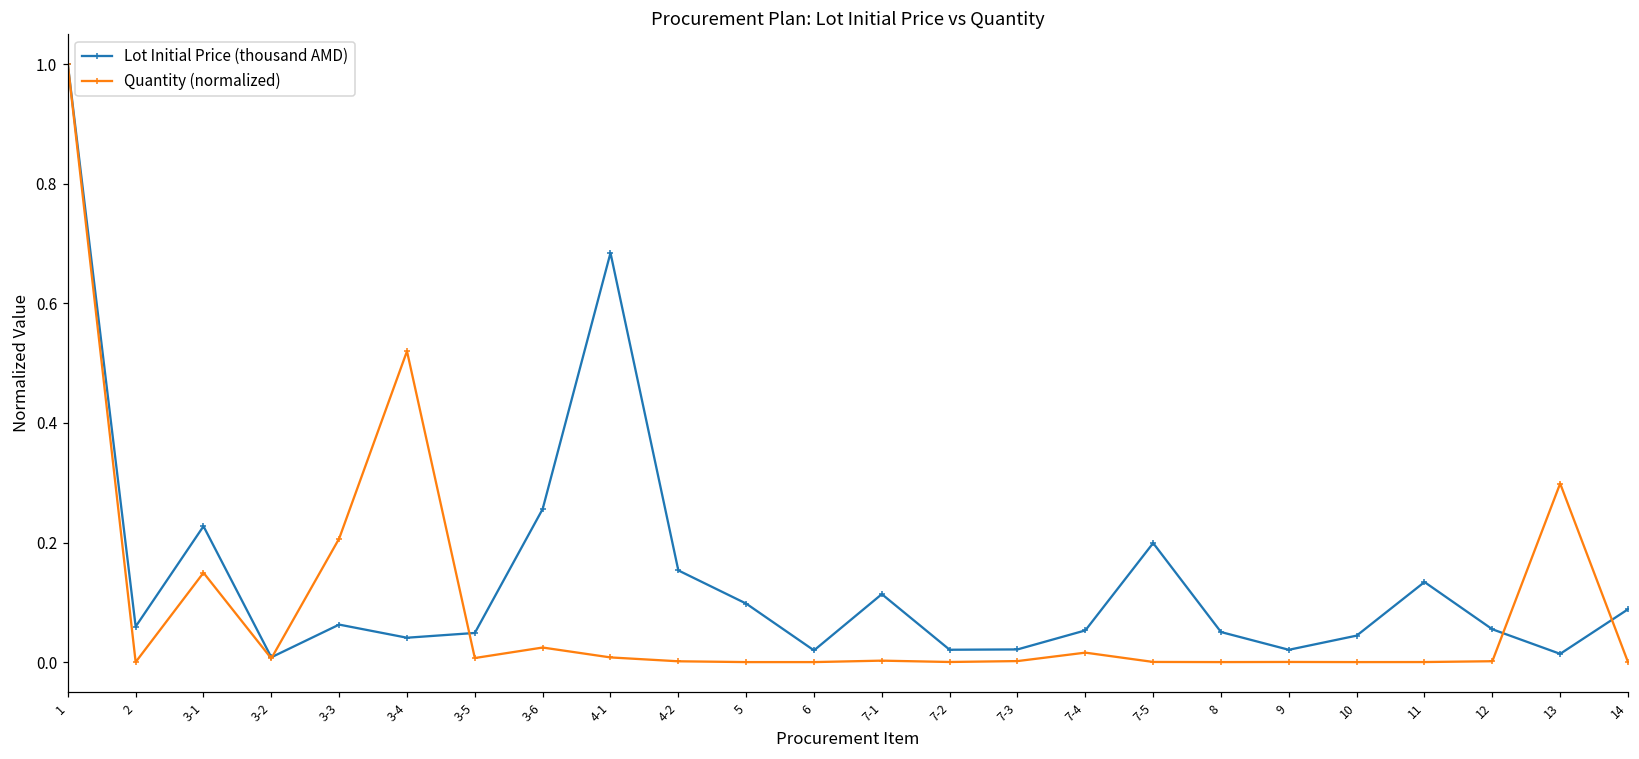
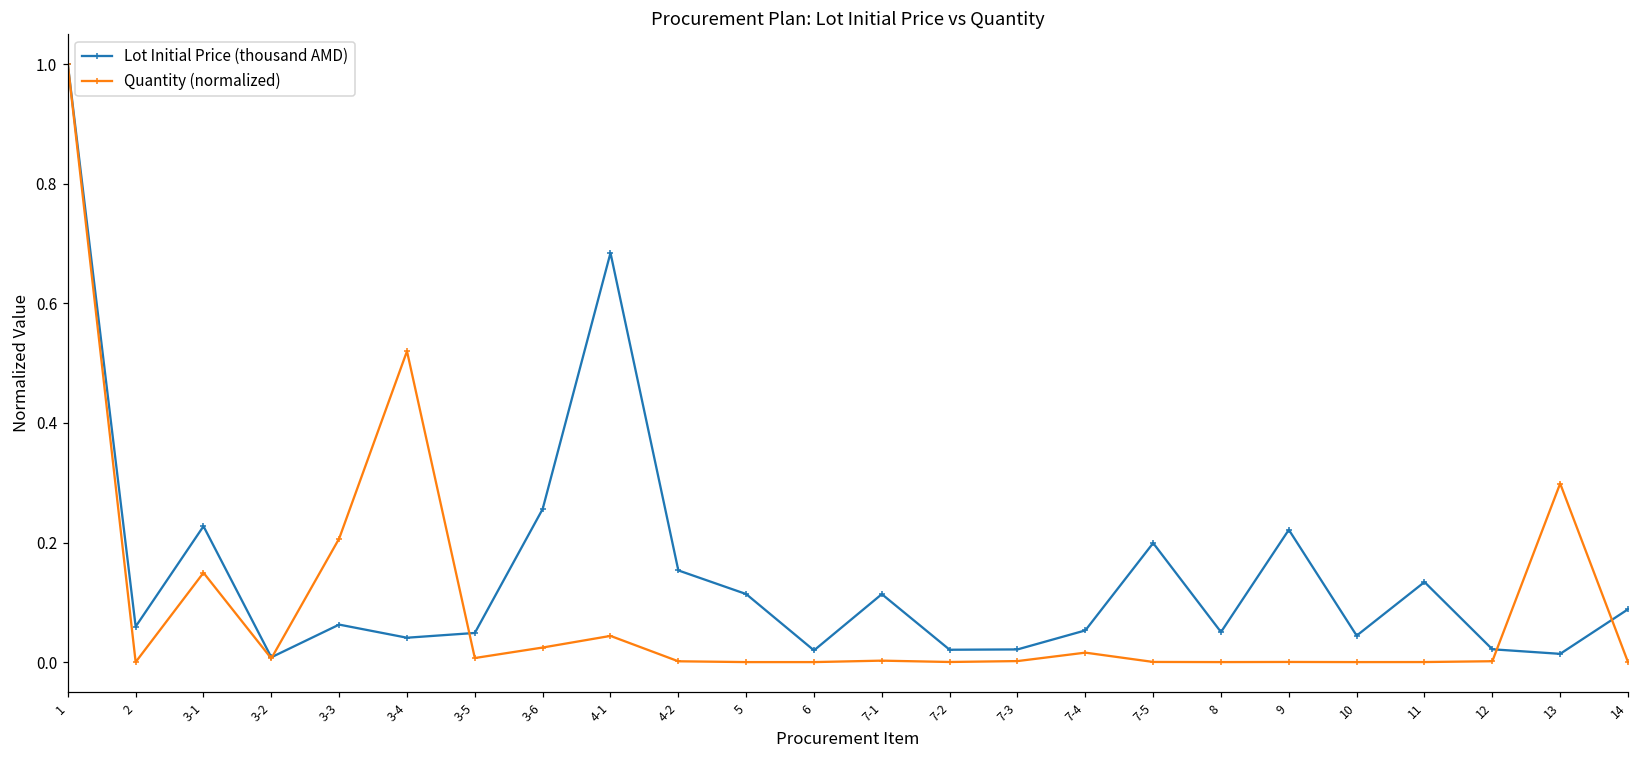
Quantity (normalized), 4-1: 0.01 -> 0.04
Lot Initial Price (thousand AMD), 5: 0.10 -> 0.11
Lot Initial Price (thousand AMD), 9: 0.02 -> 0.22
Lot Initial Price (thousand AMD), 12: 0.05 -> 0.02
